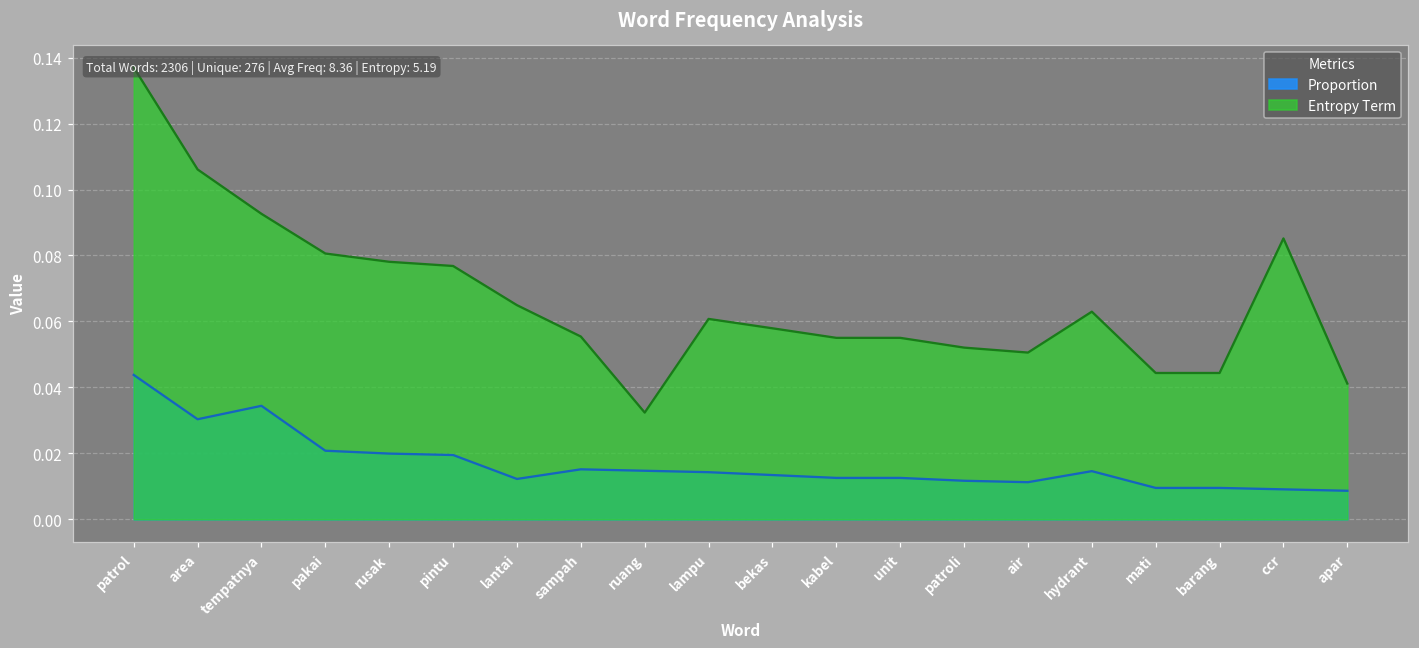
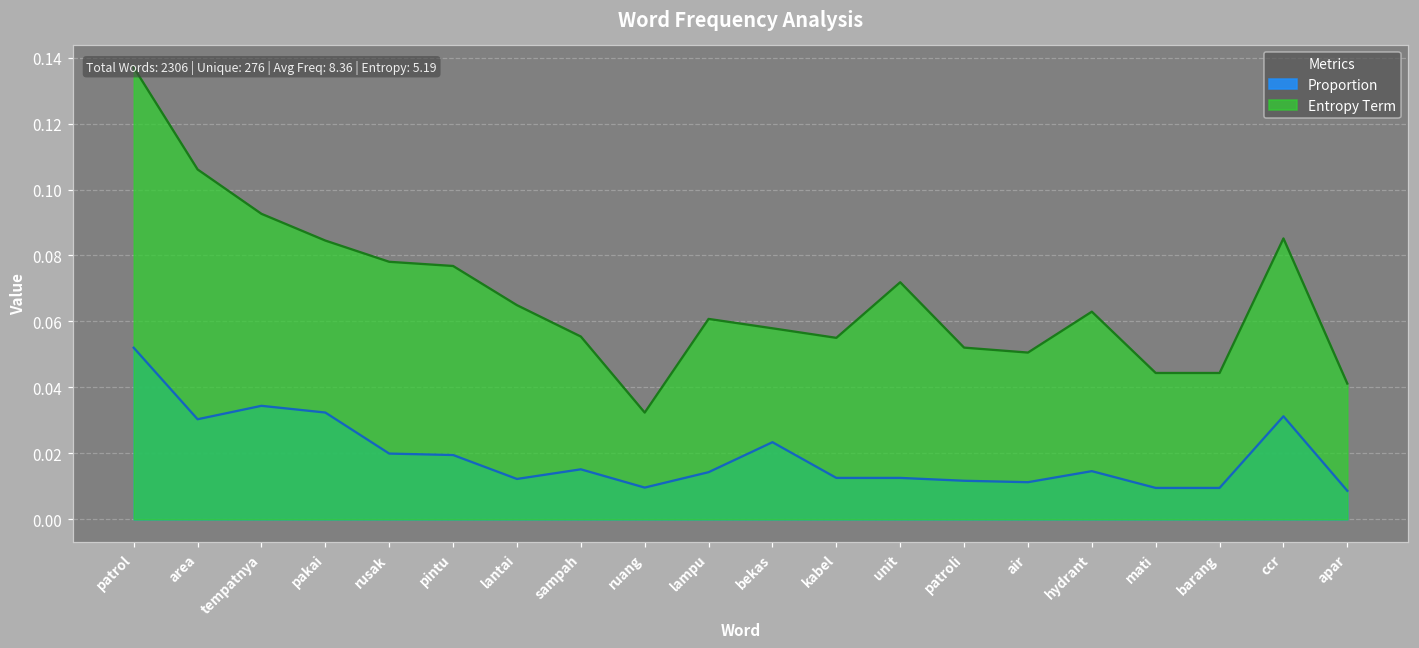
Proportion, patrol: 0.044 -> 0.052
Proportion, pakai: 0.021 -> 0.032
Entropy Term, pakai: 0.081 -> 0.085
Proportion, ruang: 0.015 -> 0.010
Proportion, bekas: 0.013 -> 0.023
Entropy Term, unit: 0.055 -> 0.072
Proportion, ccr: 0.009 -> 0.031
